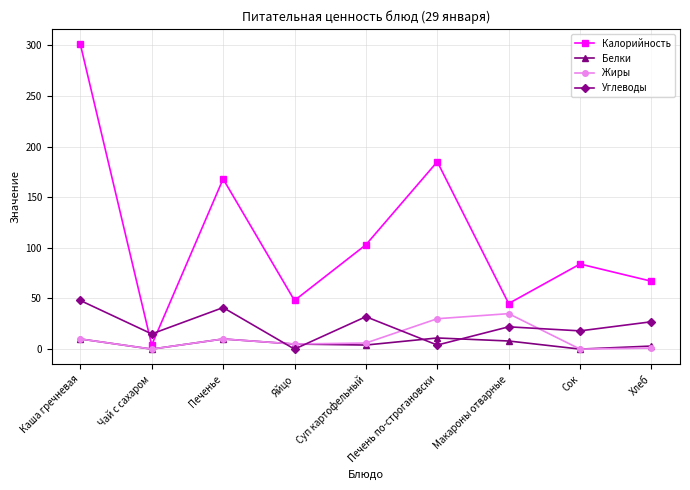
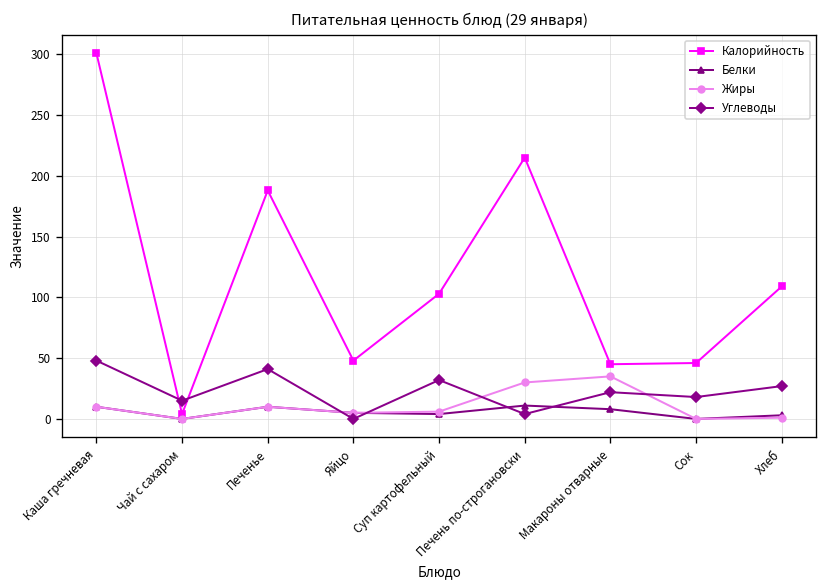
Калорийность, Печенье: 168 -> 188
Калорийность, Печень по-строгановски: 185 -> 215
Калорийность, Сок: 84 -> 46
Калорийность, Хлеб: 67 -> 109
